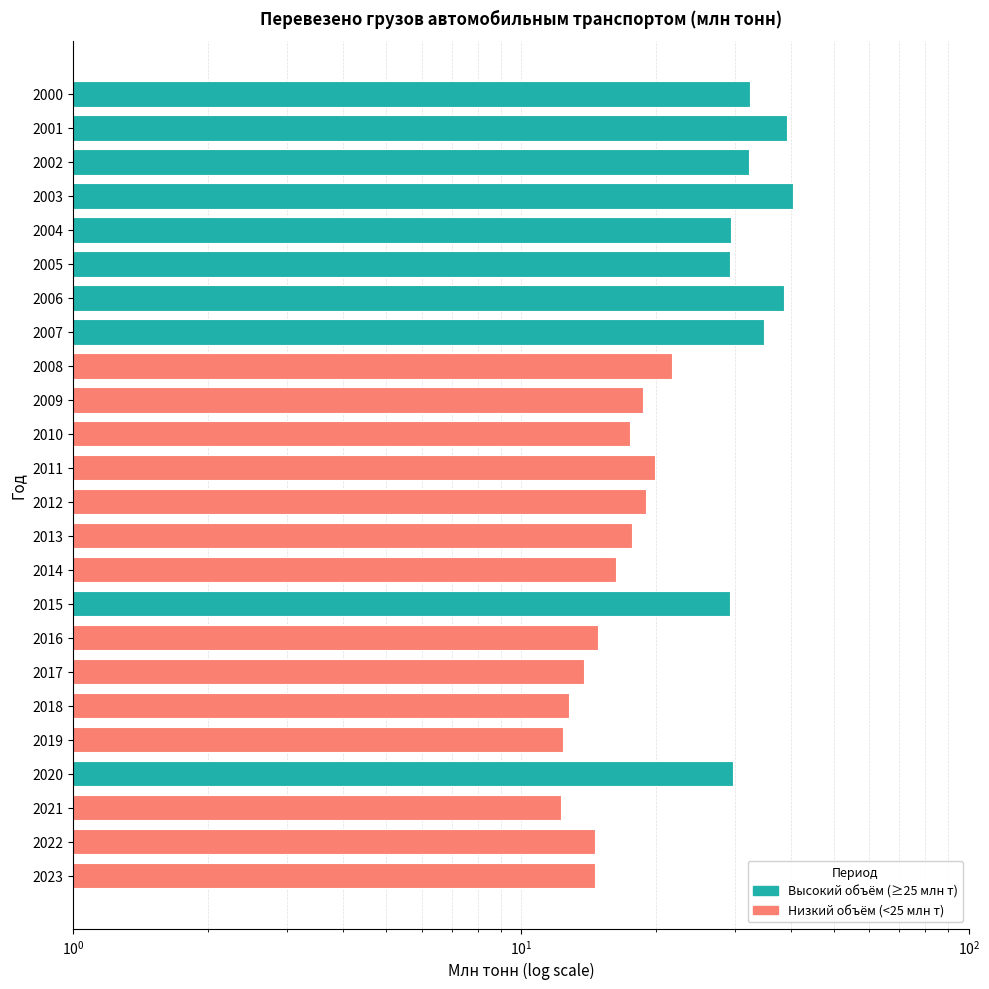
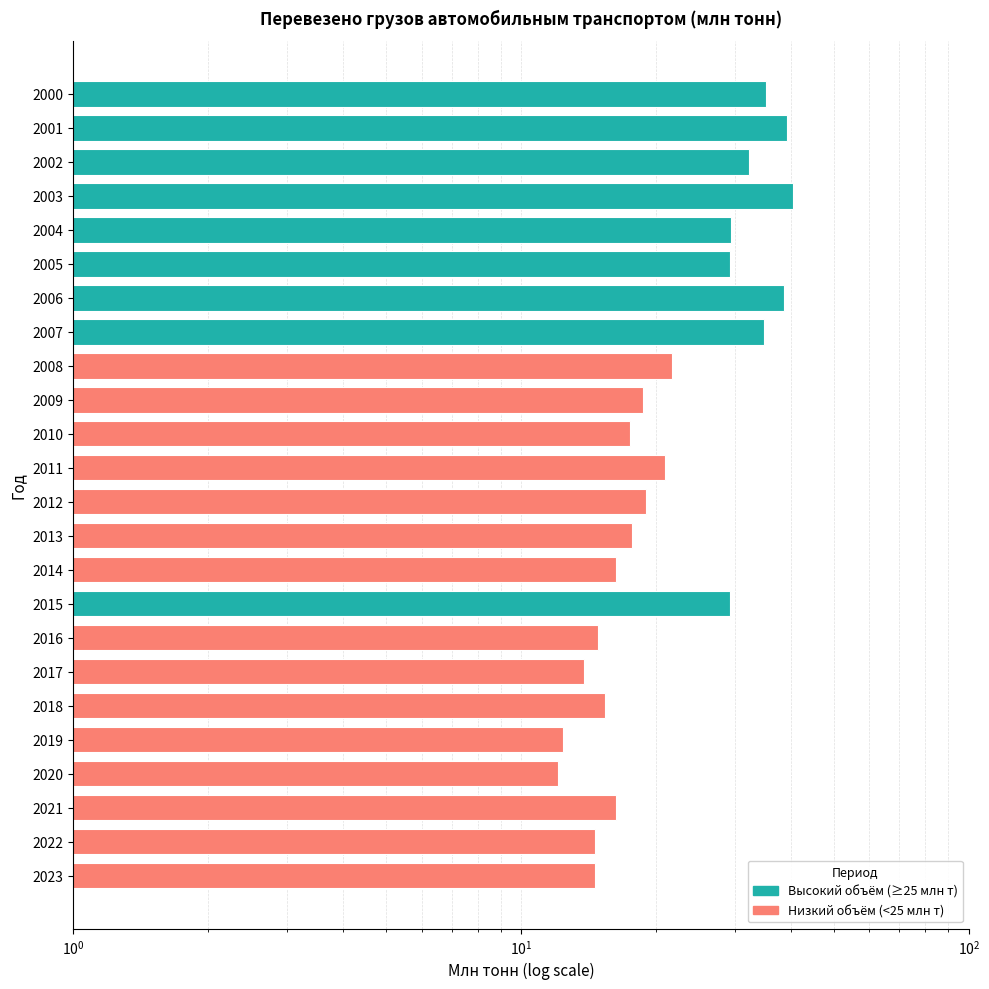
2000: 32 -> 35
2011: 20 -> 21
2018: 12.8 -> 15.4
2020: 30 -> 12.1
2021: 12.3 -> 16.3
